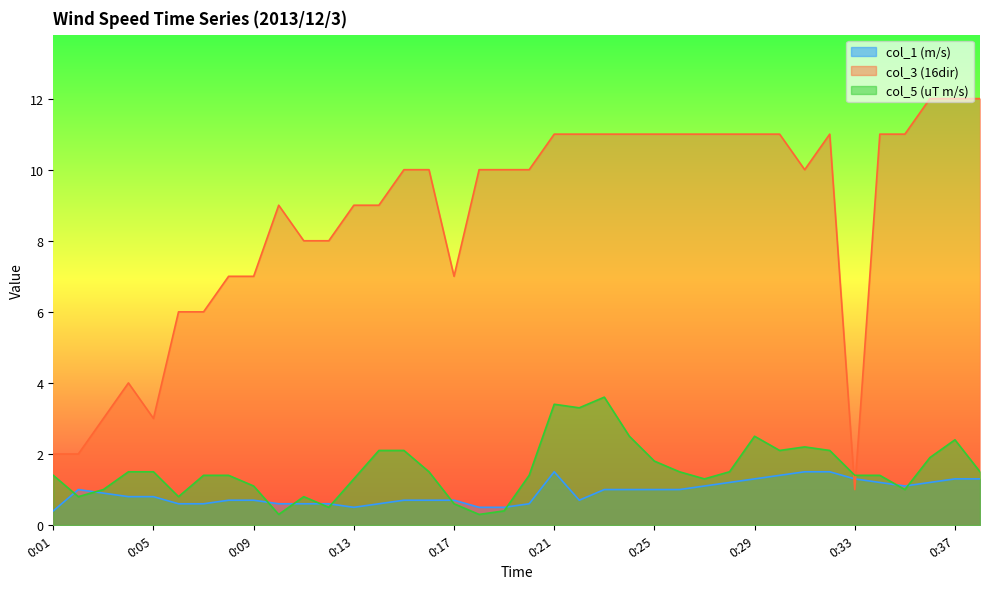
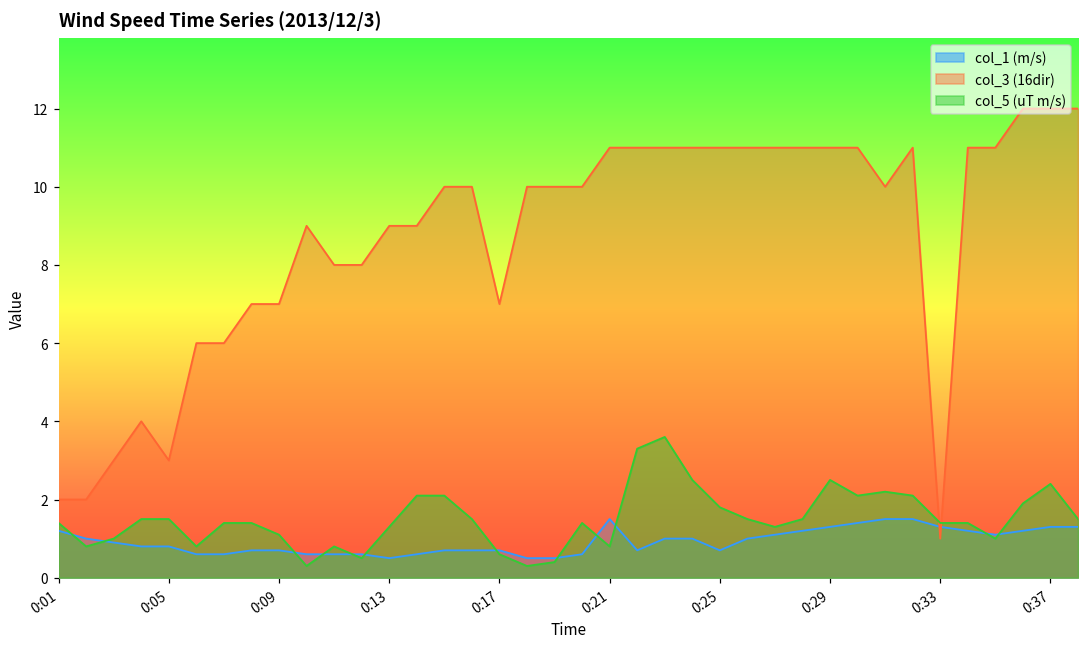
col_1 (m/s), 0:01: 0.4 -> 1.2
col_5 (uT m/s), 0:21: 3.4 -> 0.8
col_1 (m/s), 0:25: 1.0 -> 0.7
